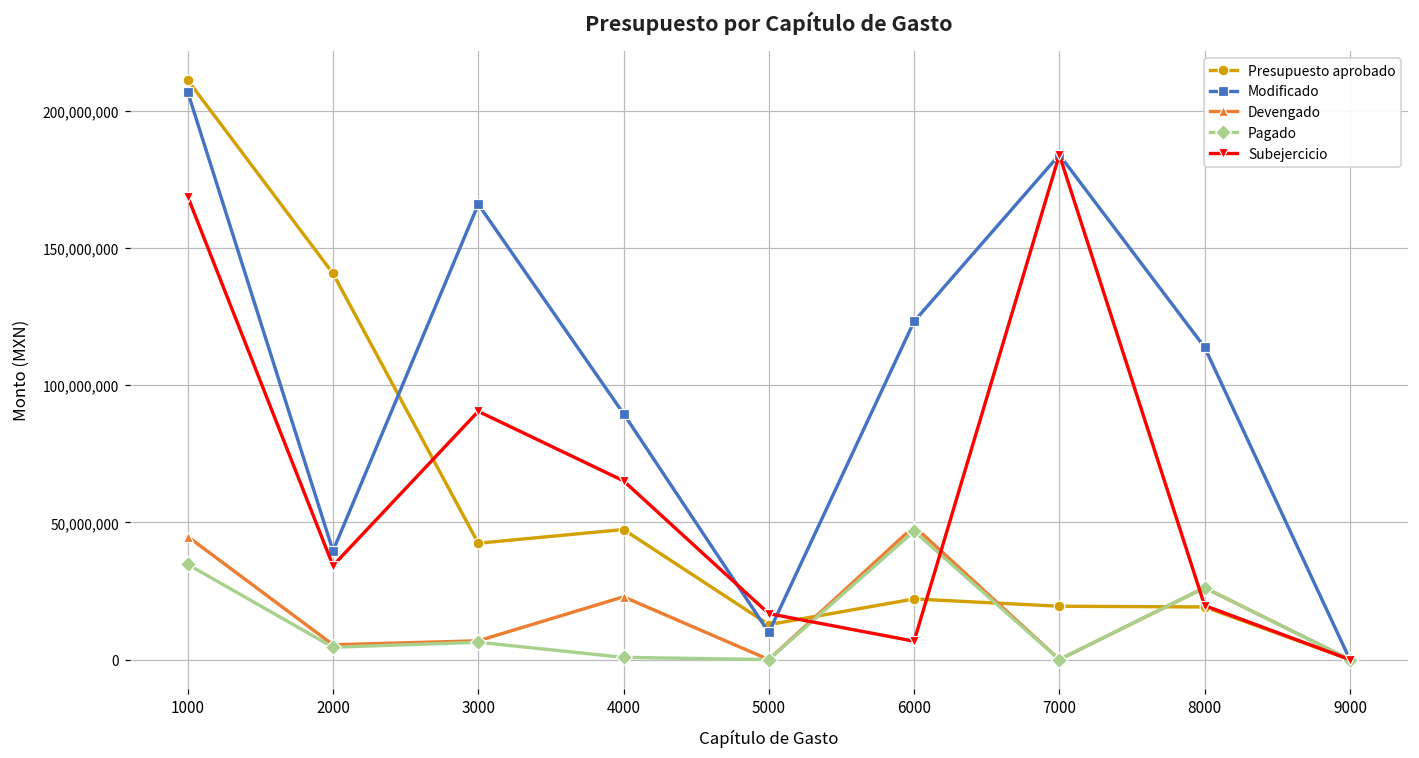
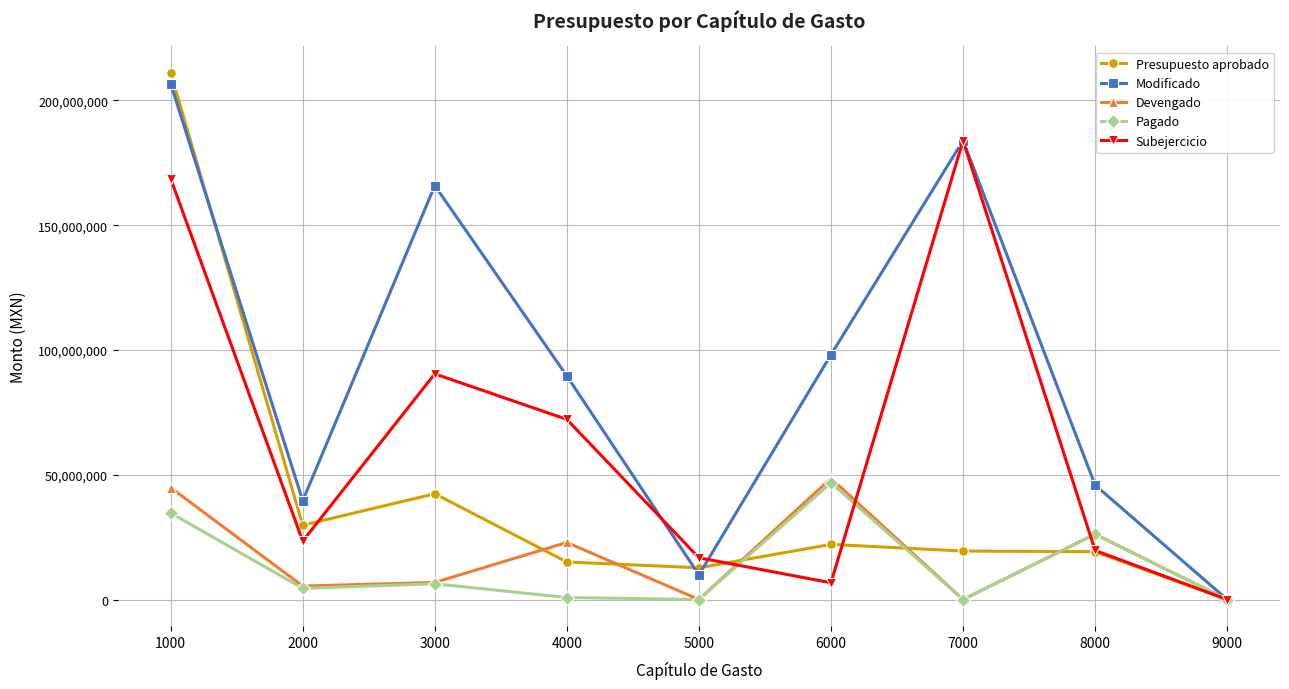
Presupuesto aprobado, 2000: 141,000,000 -> 30,000,000
Subejercicio, 2000: 34,000,000 -> 23,000,000
Presupuesto aprobado, 4000: 47,000,000 -> 15,000,000
Subejercicio, 4000: 65,000,000 -> 72,000,000
Modificado, 6000: 123,000,000 -> 98,000,000
Modificado, 8000: 114,000,000 -> 46,000,000
